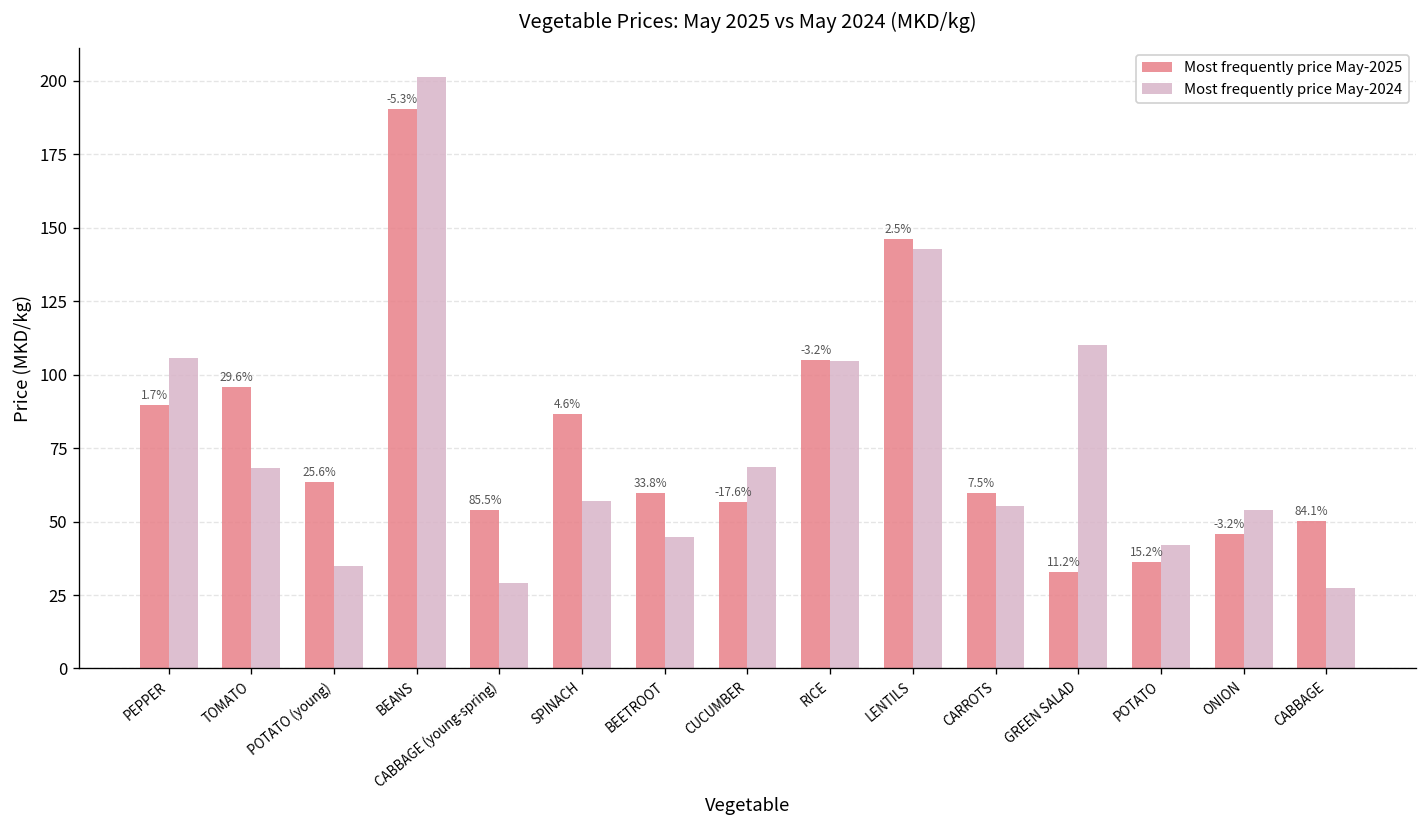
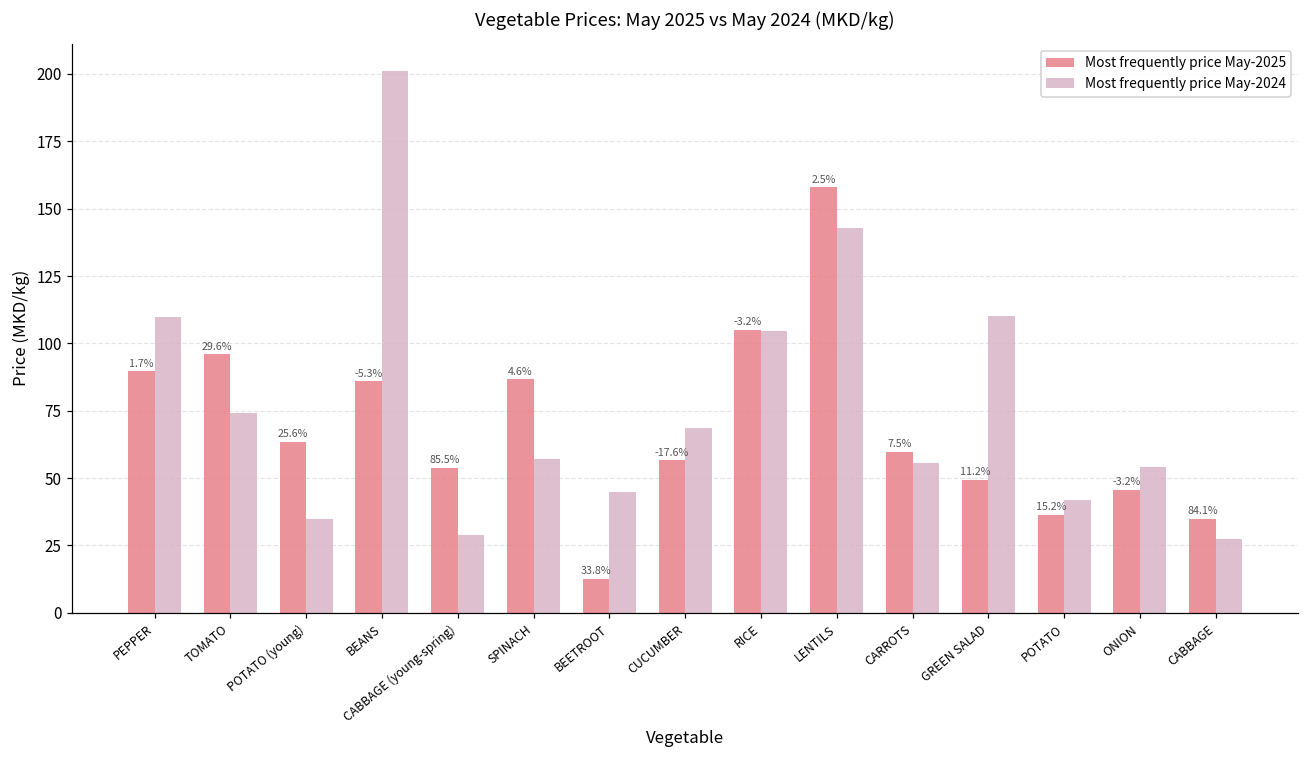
Most frequently price May-2024, PEPPER: 106 -> 110
Most frequently price May-2024, TOMATO: 68 -> 74
Most frequently price May-2025, BEANS: 191 -> 86
Most frequently price May-2025, BEETROOT: 60 -> 13
Most frequently price May-2025, LENTILS: 146 -> 158
Most frequently price May-2025, GREEN SALAD: 33 -> 49
Most frequently price May-2025, CABBAGE: 50 -> 35
